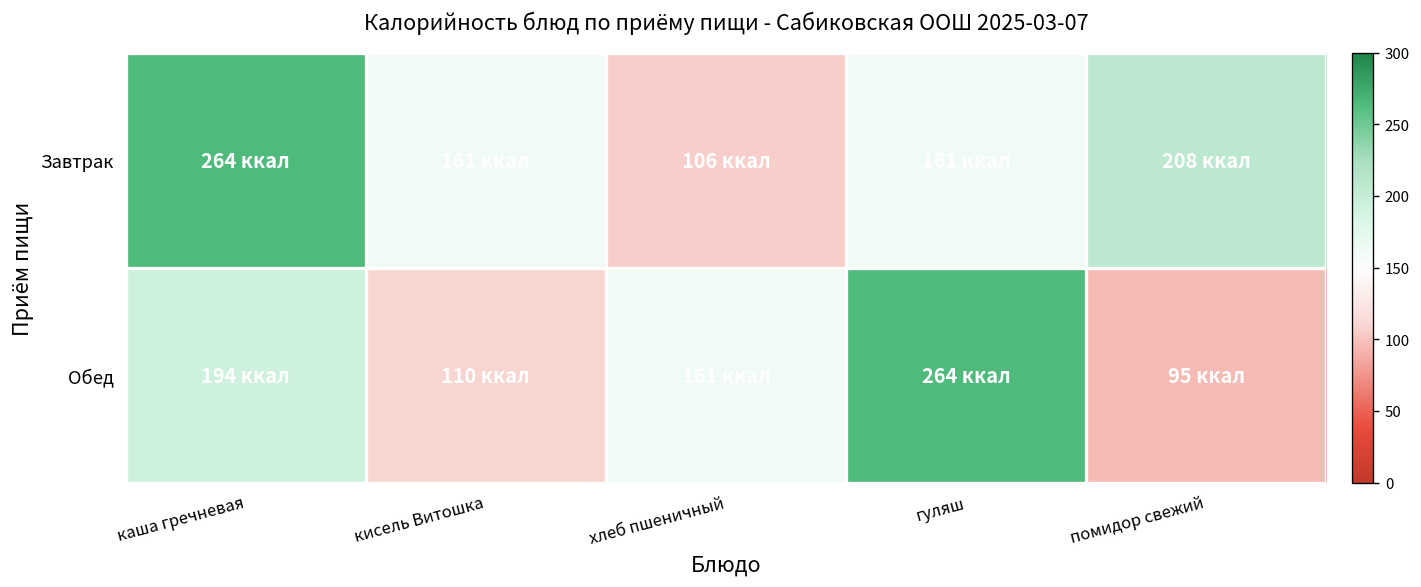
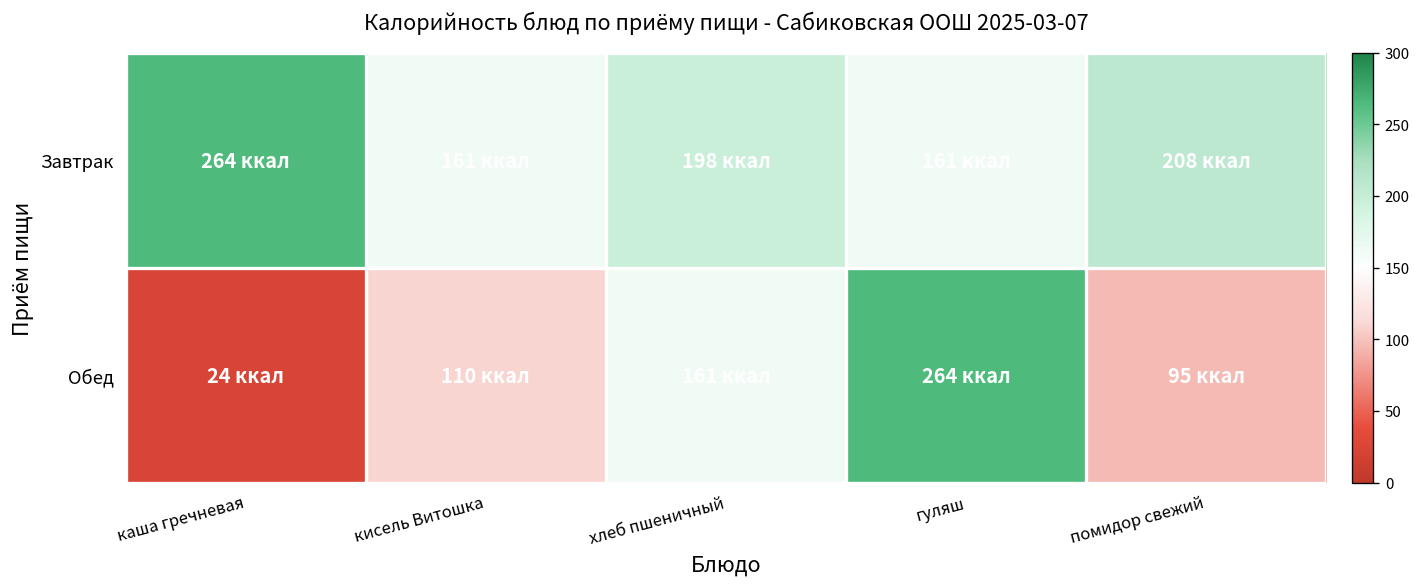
Завтрак, хлеб пшеничный: 106 -> 198
Обед, каша гречневая: 194 -> 24
